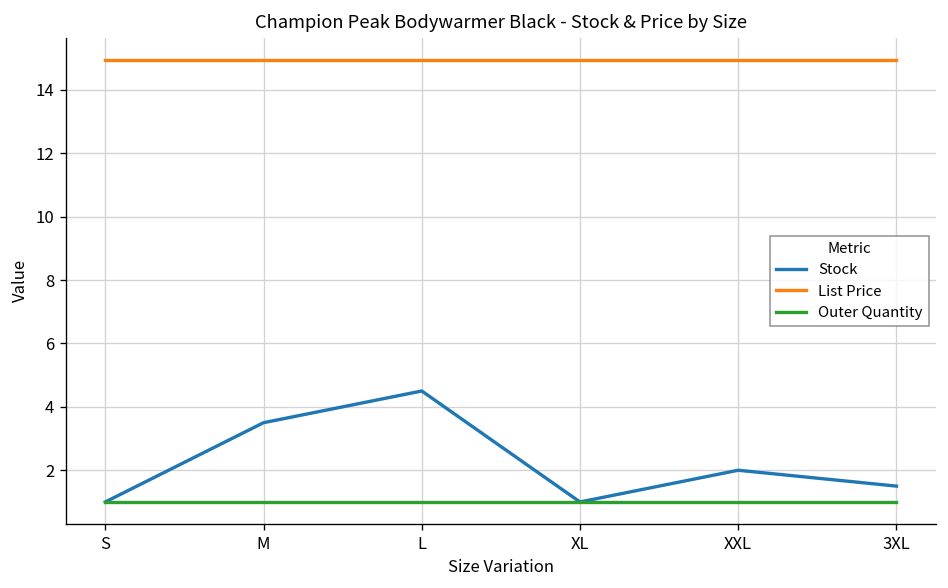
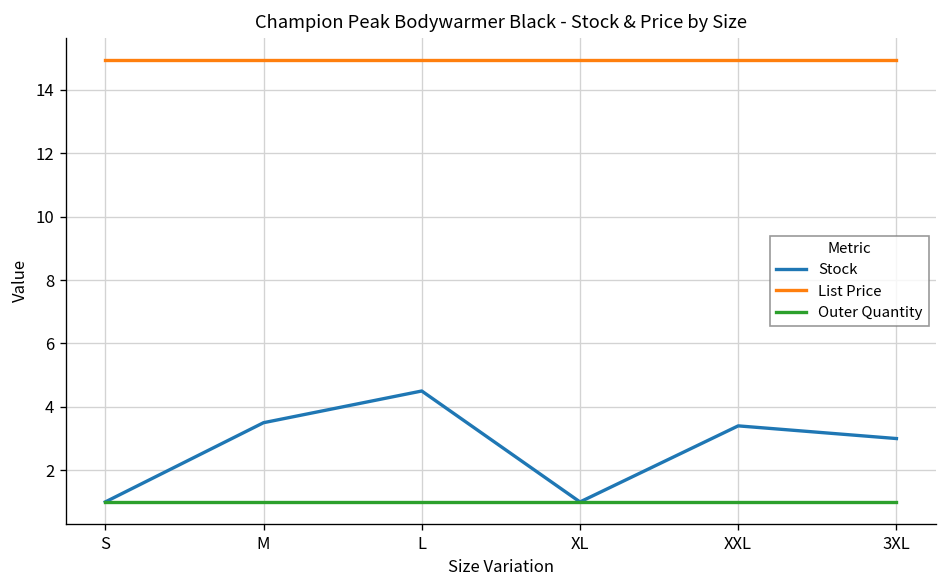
Stock, XXL: 2.0 -> 3.4
Stock, 3XL: 1.5 -> 3.0
